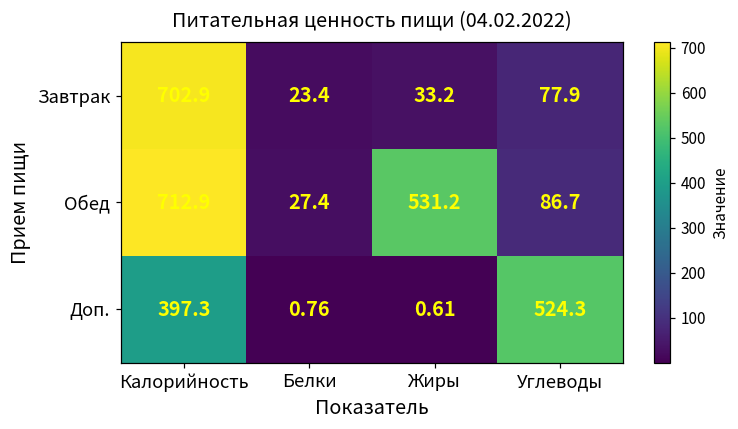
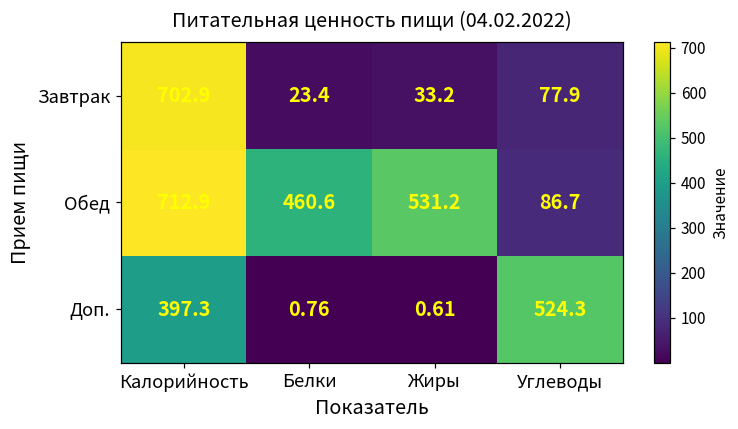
Обед, Белки: 27.4 -> 460.6
